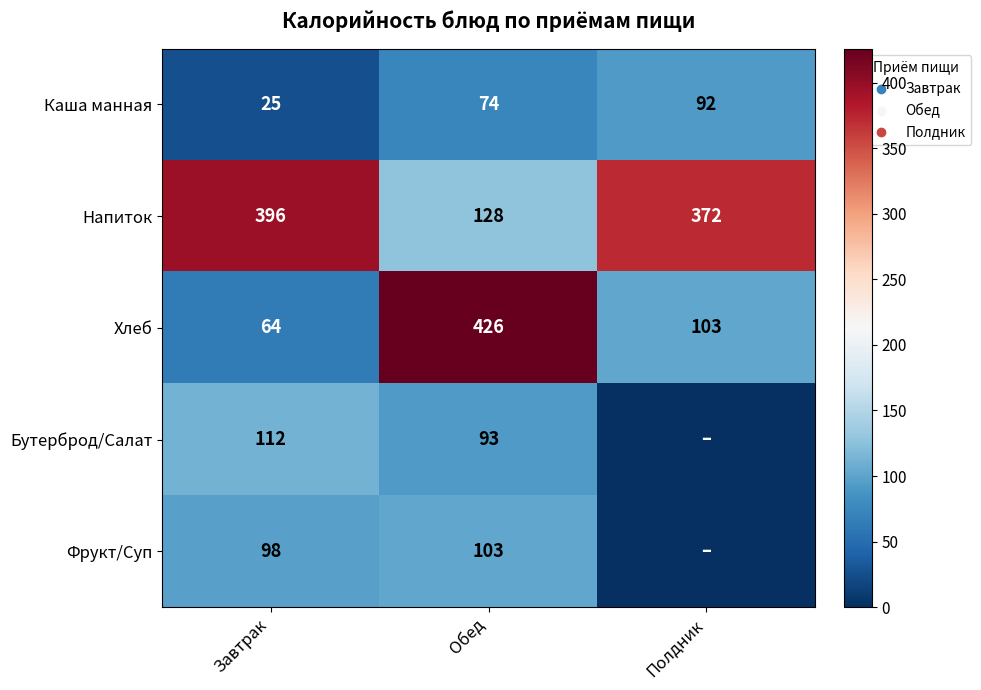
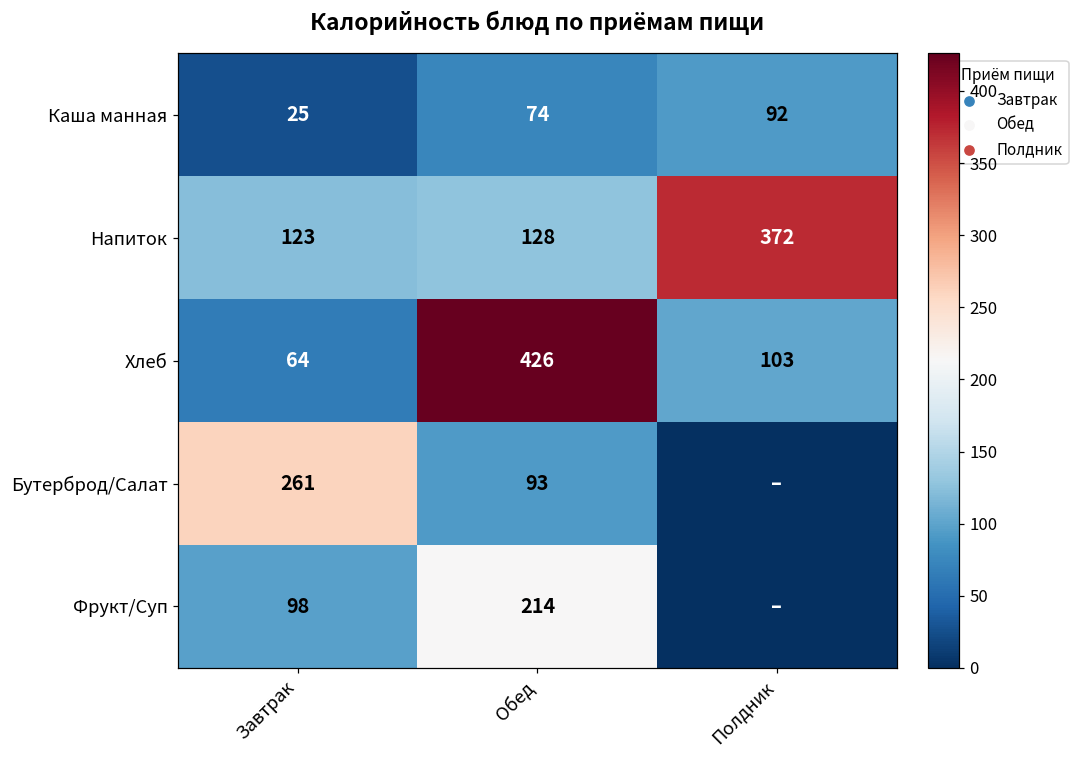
Напиток, Завтрак: 396 -> 123
Бутерброд/Салат, Завтрак: 112 -> 261
Фрукт/Суп, Обед: 103 -> 214
